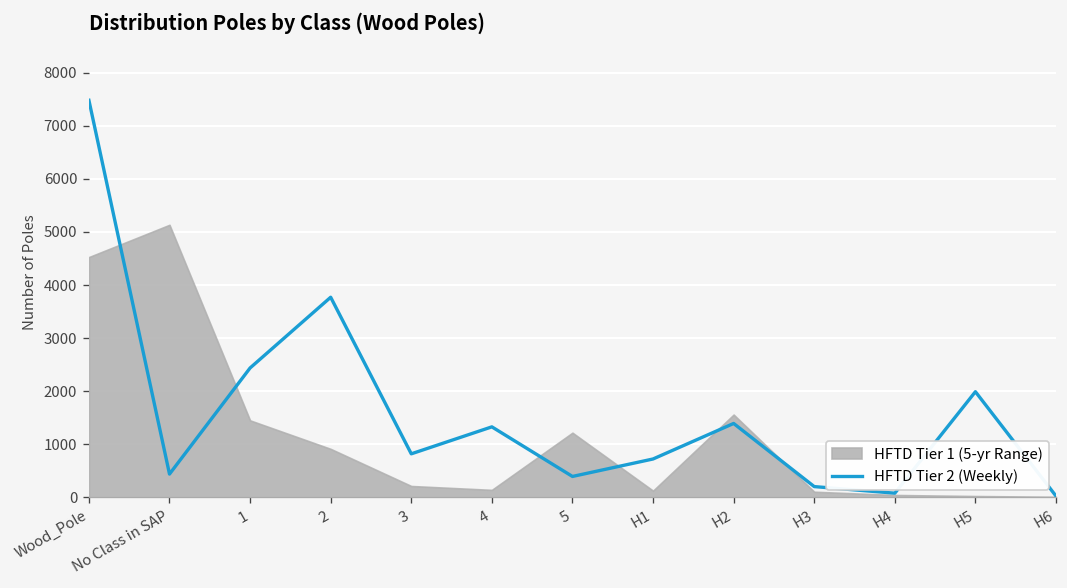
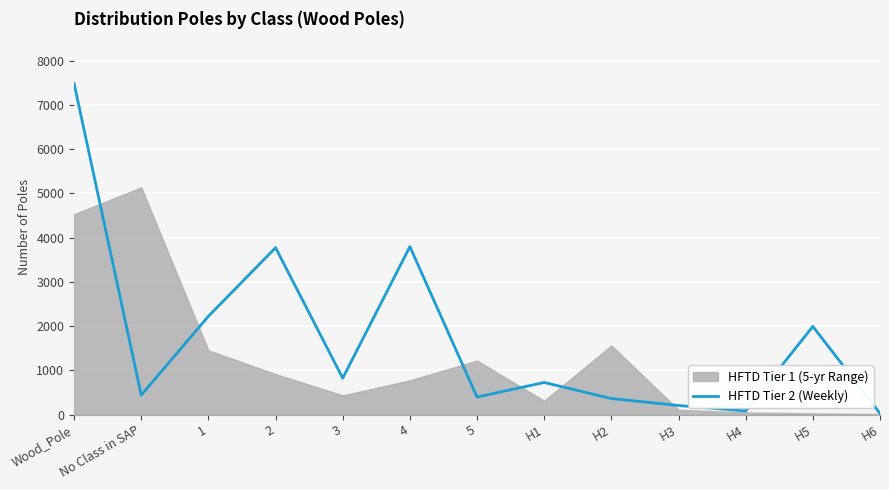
HFTD Tier 2 (Weekly), 1: 2400 -> 2200
HFTD Tier 1 (5-yr Range), 3: 200 -> 400
HFTD Tier 2 (Weekly), 4: 1300 -> 3800
HFTD Tier 1 (5-yr Range), 4: 100 -> 800
HFTD Tier 1 (5-yr Range), H1: 100 -> 300
HFTD Tier 2 (Weekly), H2: 1400 -> 400
